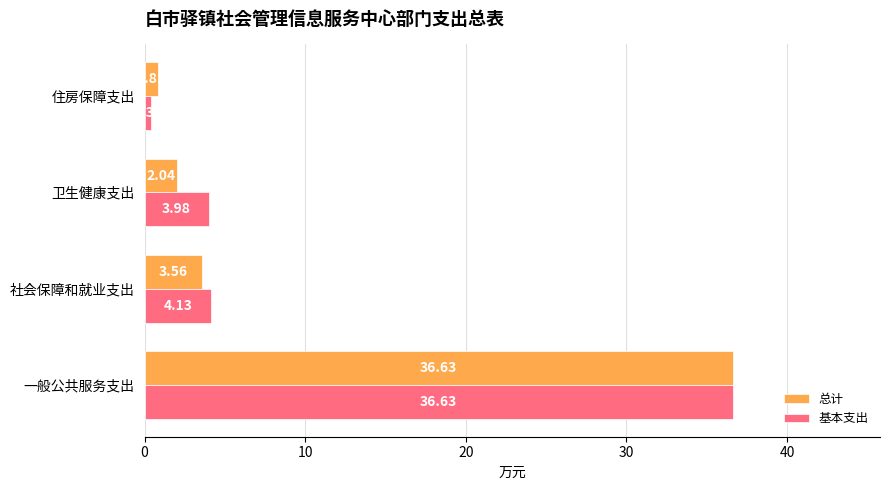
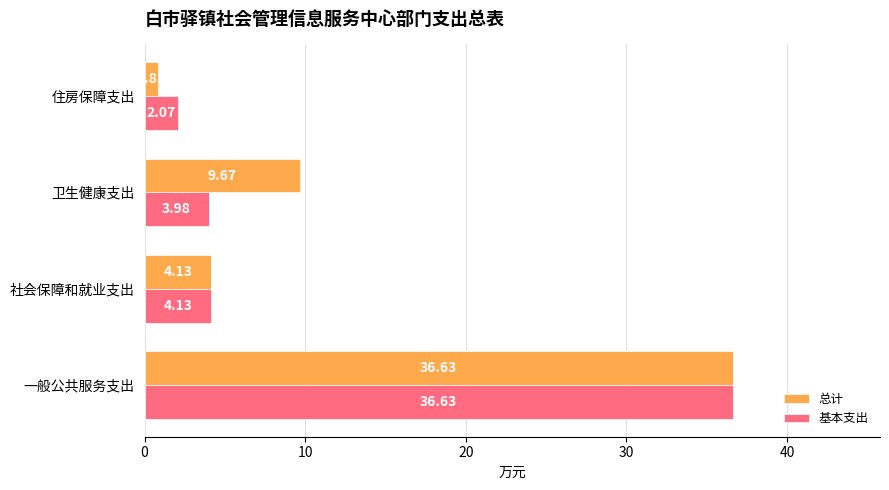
基本支出, 住房保障支出: 0.4 -> 2.1
总计, 卫生健康支出: 2.04 -> 9.67
总计, 社会保障和就业支出: 3.56 -> 4.13
